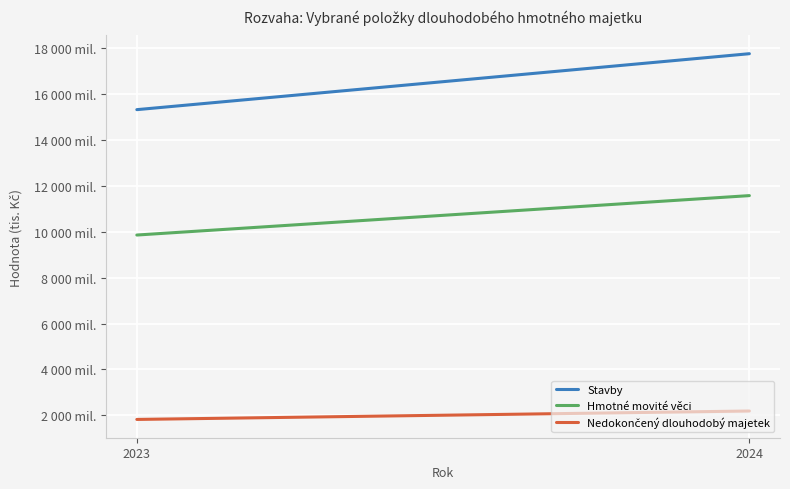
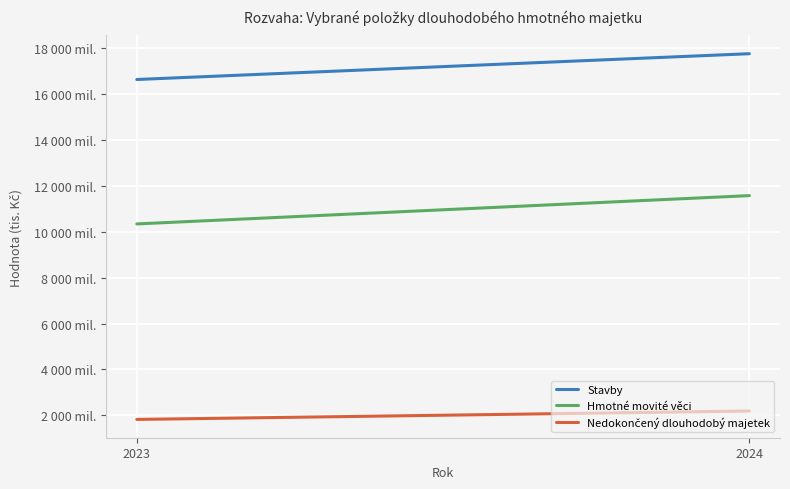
Stavby, 2023: 15300 mil. -> 16600 mil.
Hmotné movité věci, 2023: 9900 mil. -> 10300 mil.
